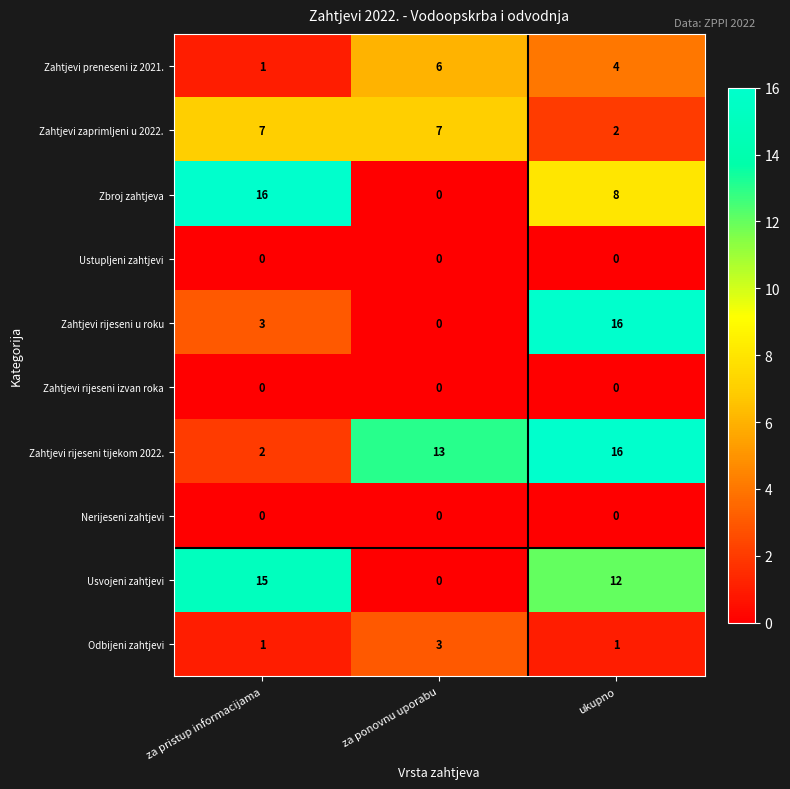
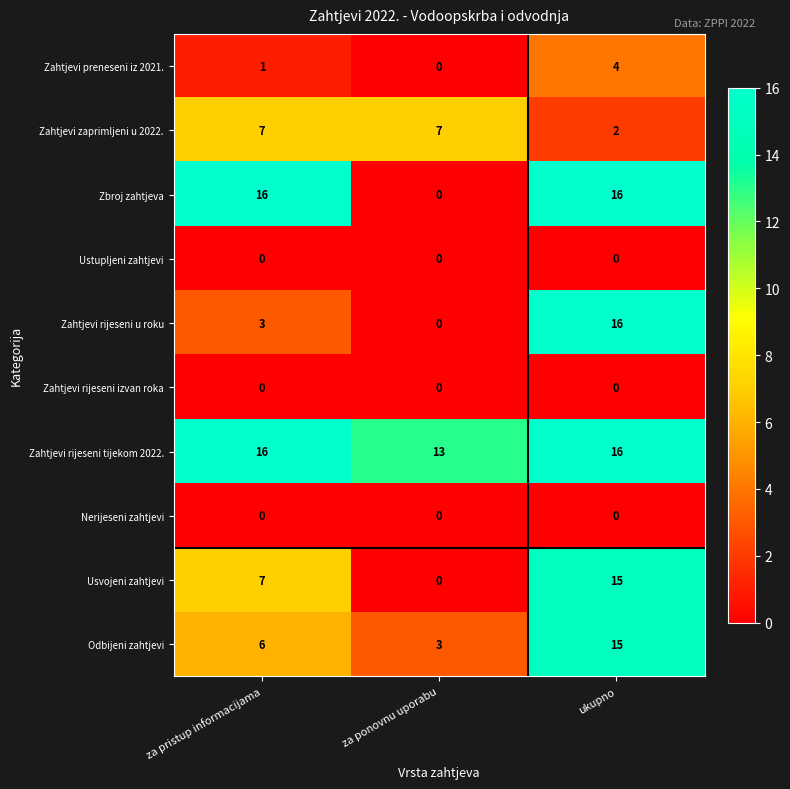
Zahtjevi preneseni iz 2021., za ponovnu uporabu: 6 -> 0
Zbroj zahtjeva, ukupno: 8 -> 16
Zahtjevi rijeseni tijekom 2022., za pristup informacijama: 2 -> 16
Usvojeni zahtjevi, za pristup informacijama: 15 -> 7
Usvojeni zahtjevi, ukupno: 12 -> 15
Odbijeni zahtjevi, za pristup informacijama: 1 -> 6
Odbijeni zahtjevi, ukupno: 1 -> 15
